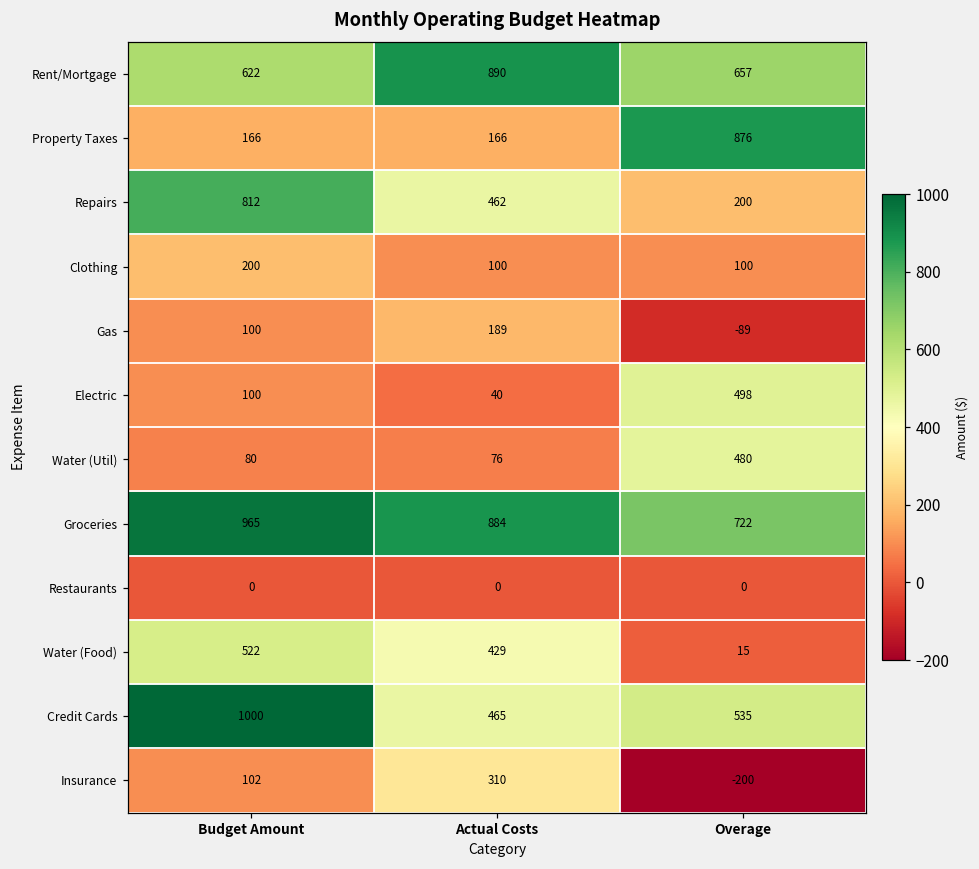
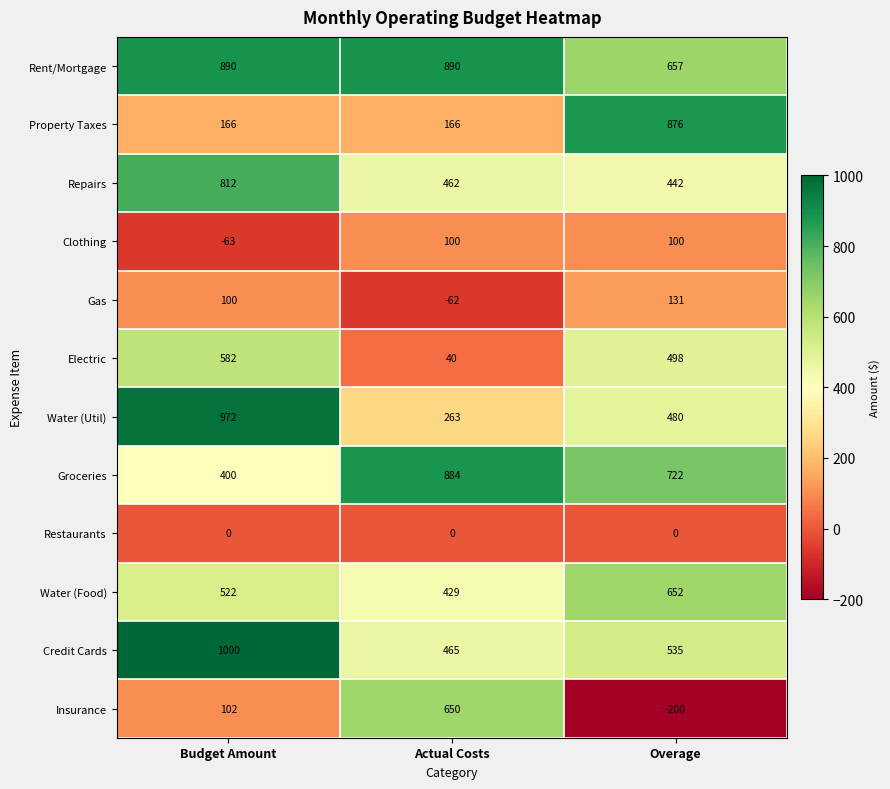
Rent/Mortgage, Budget Amount: 622 -> 890
Repairs, Overage: 200 -> 442
Clothing, Budget Amount: 200 -> -63
Gas, Actual Costs: 189 -> -62
Gas, Overage: -89 -> 131
Electric, Budget Amount: 100 -> 582
Water (Util), Budget Amount: 80 -> 972
Water (Util), Actual Costs: 76 -> 263
Groceries, Budget Amount: 965 -> 400
Water (Food), Overage: 15 -> 652
Insurance, Actual Costs: 310 -> 650
